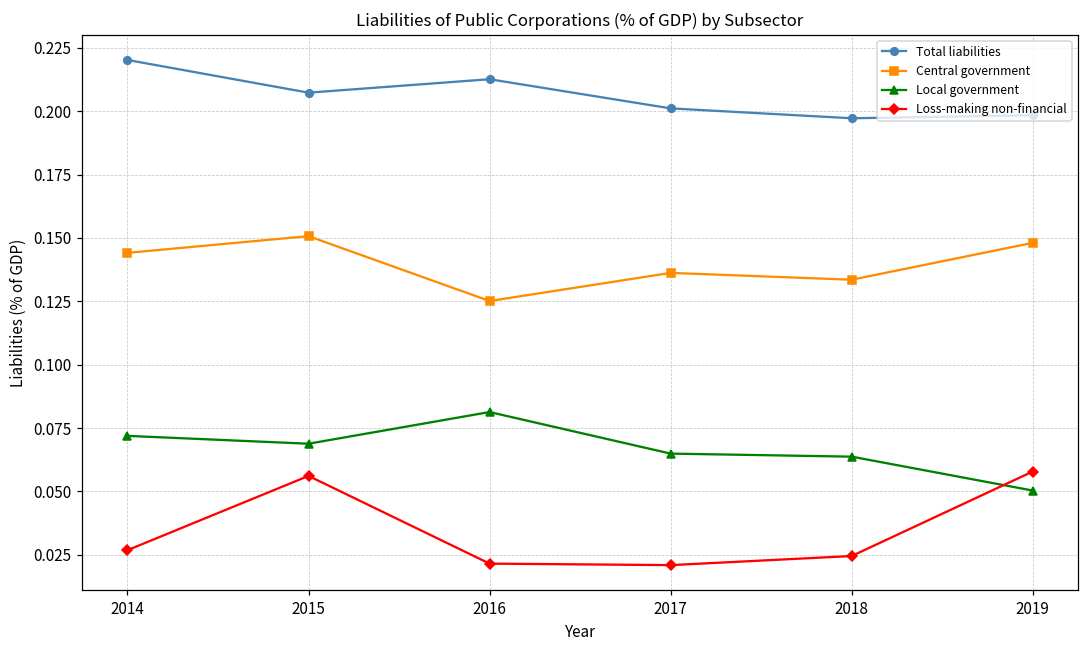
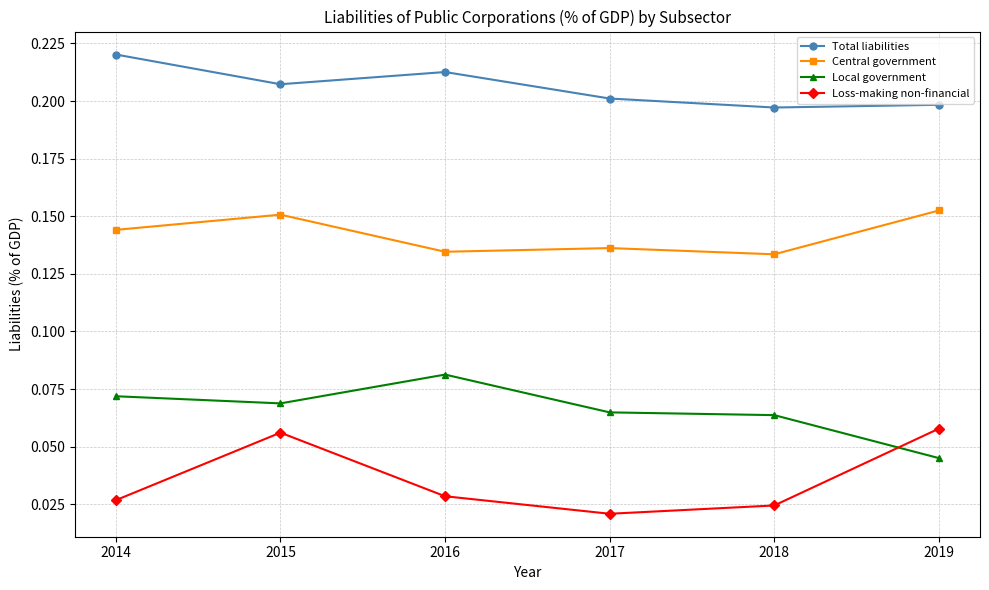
Central government, 2016: 0.125 -> 0.135
Loss-making non-financial, 2016: 0.022 -> 0.029
Central government, 2019: 0.148 -> 0.153
Local government, 2019: 0.050 -> 0.045
